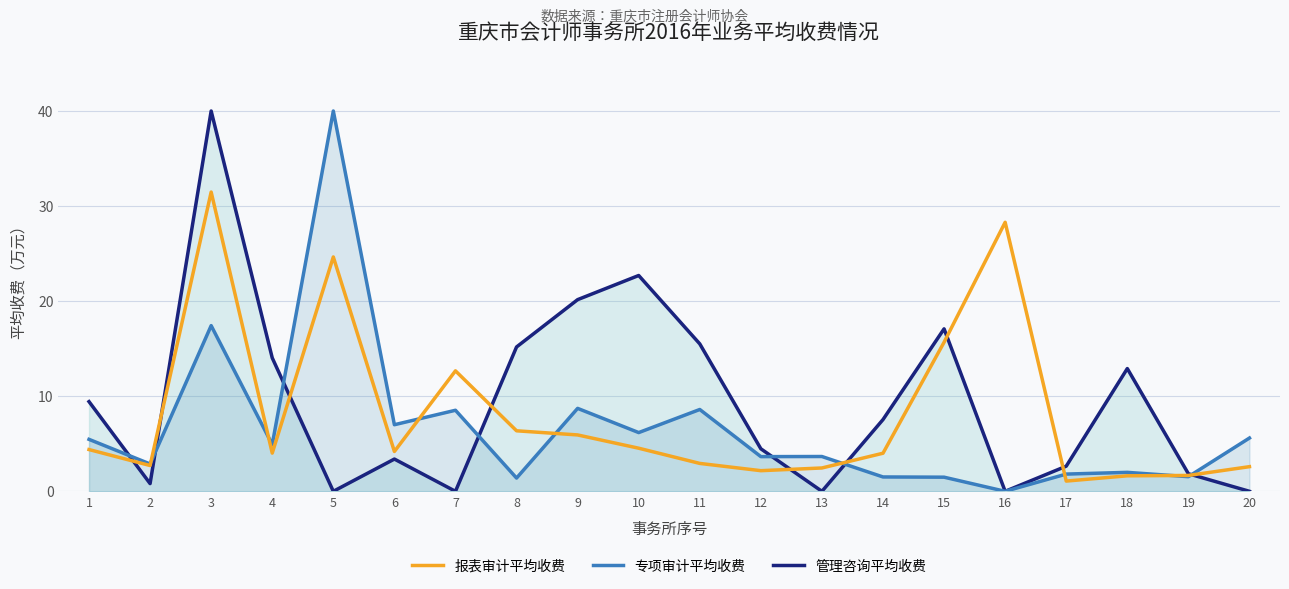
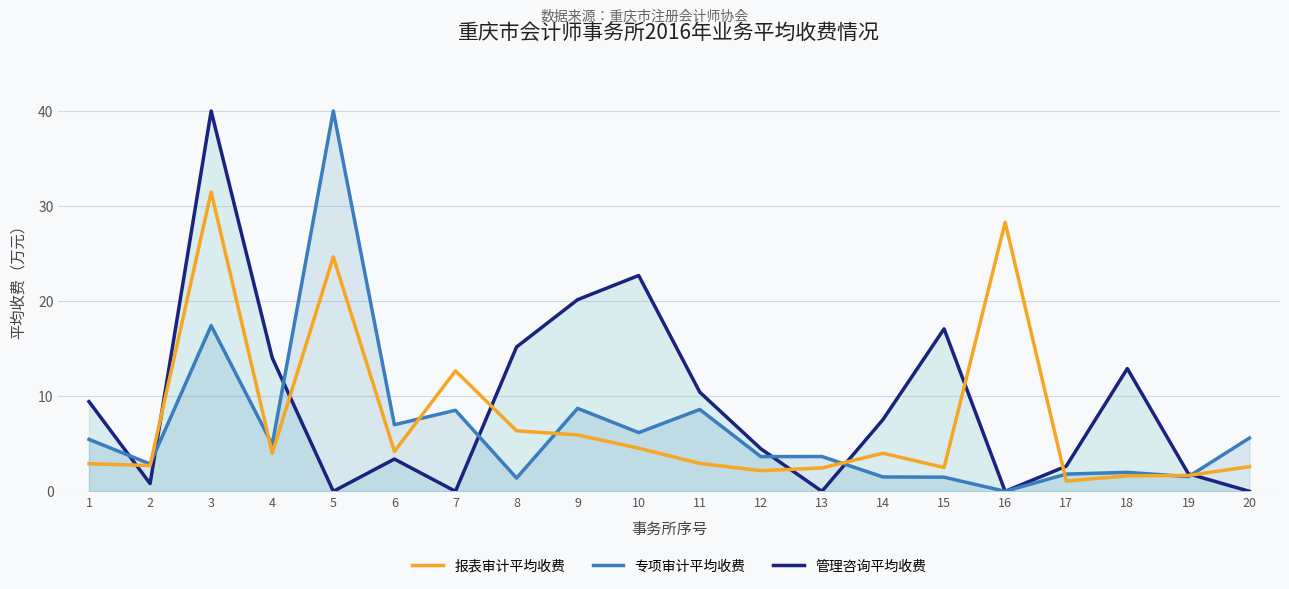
报表审计平均收费, 1: 4 -> 3
管理咨询平均收费, 11: 16 -> 10
报表审计平均收费, 15: 16 -> 3
